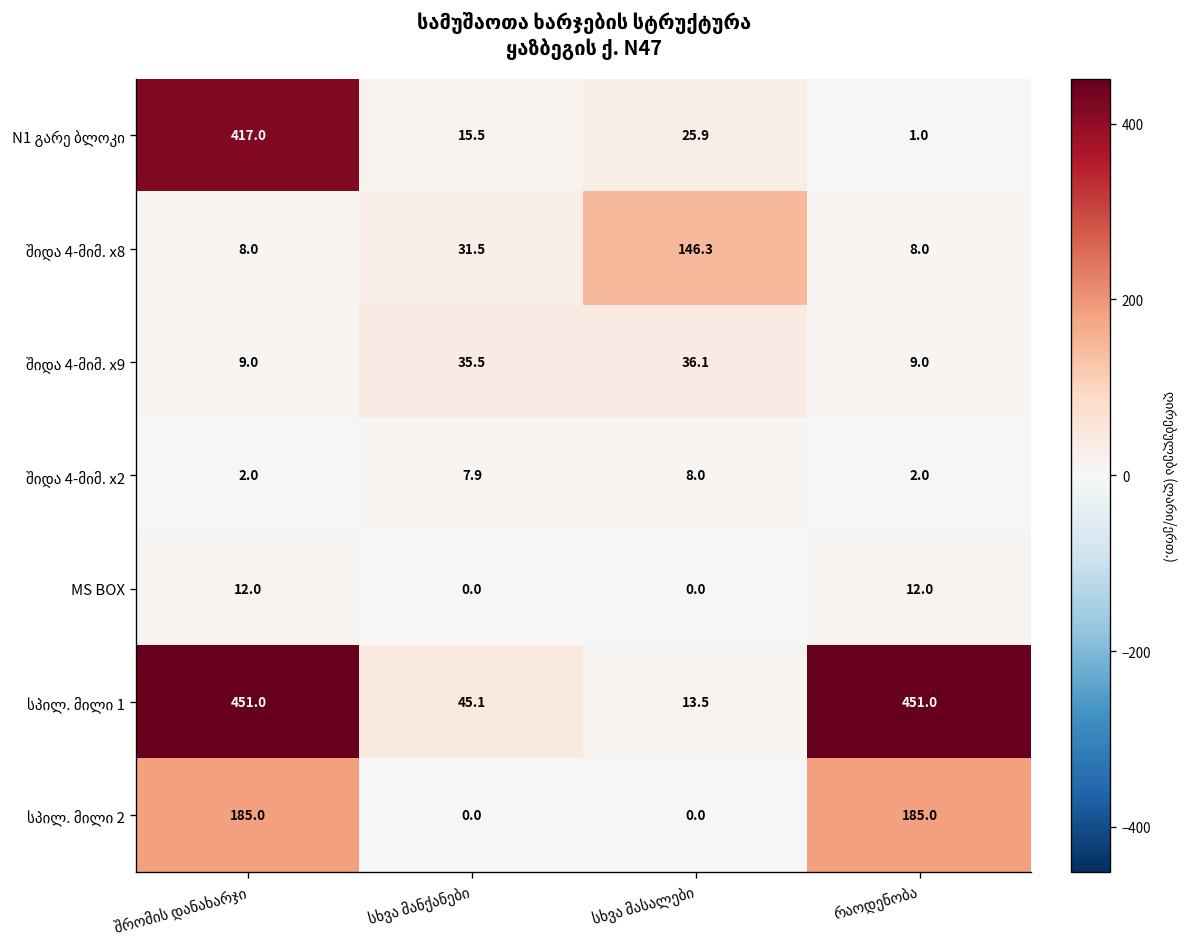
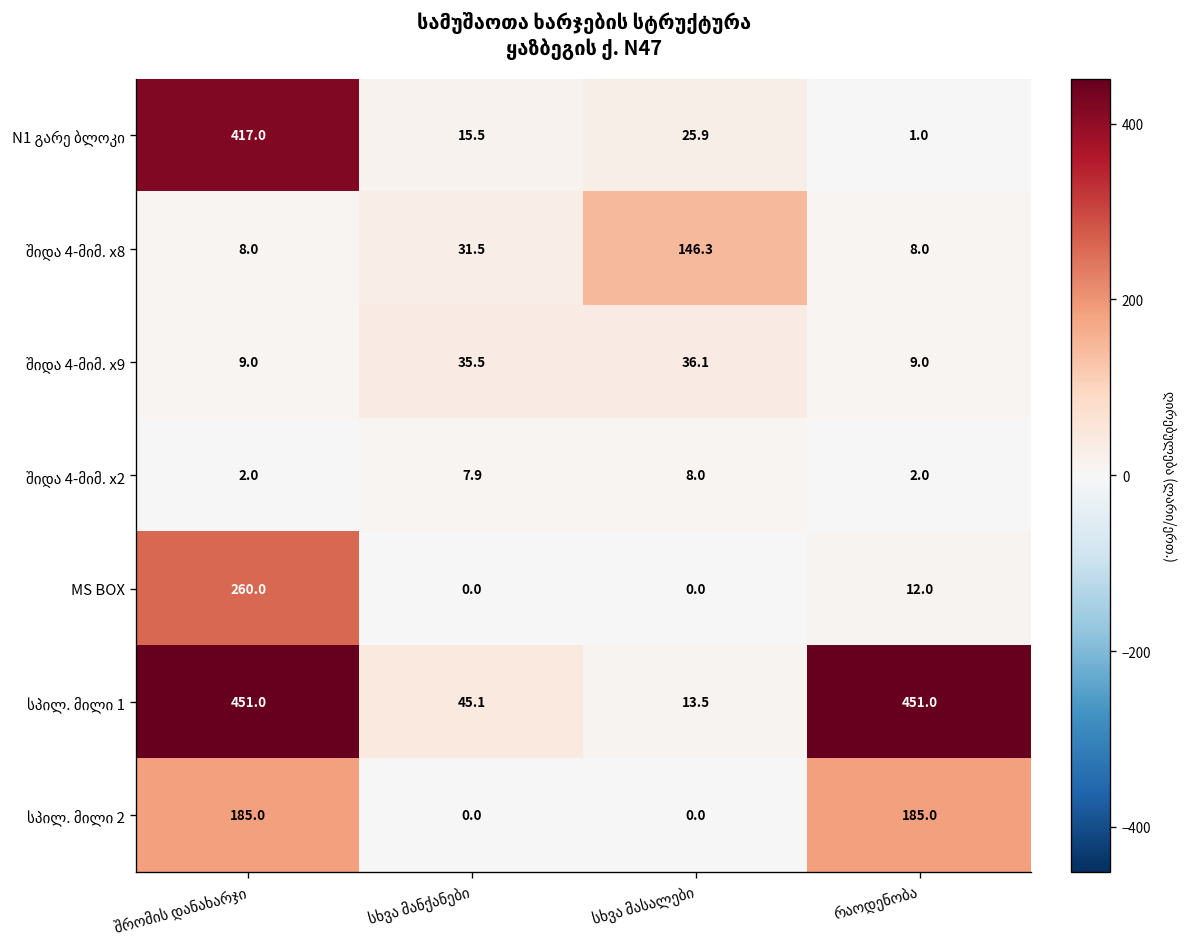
MS BOX, შრომის დანახარჯი: 12.0 -> 260.0
